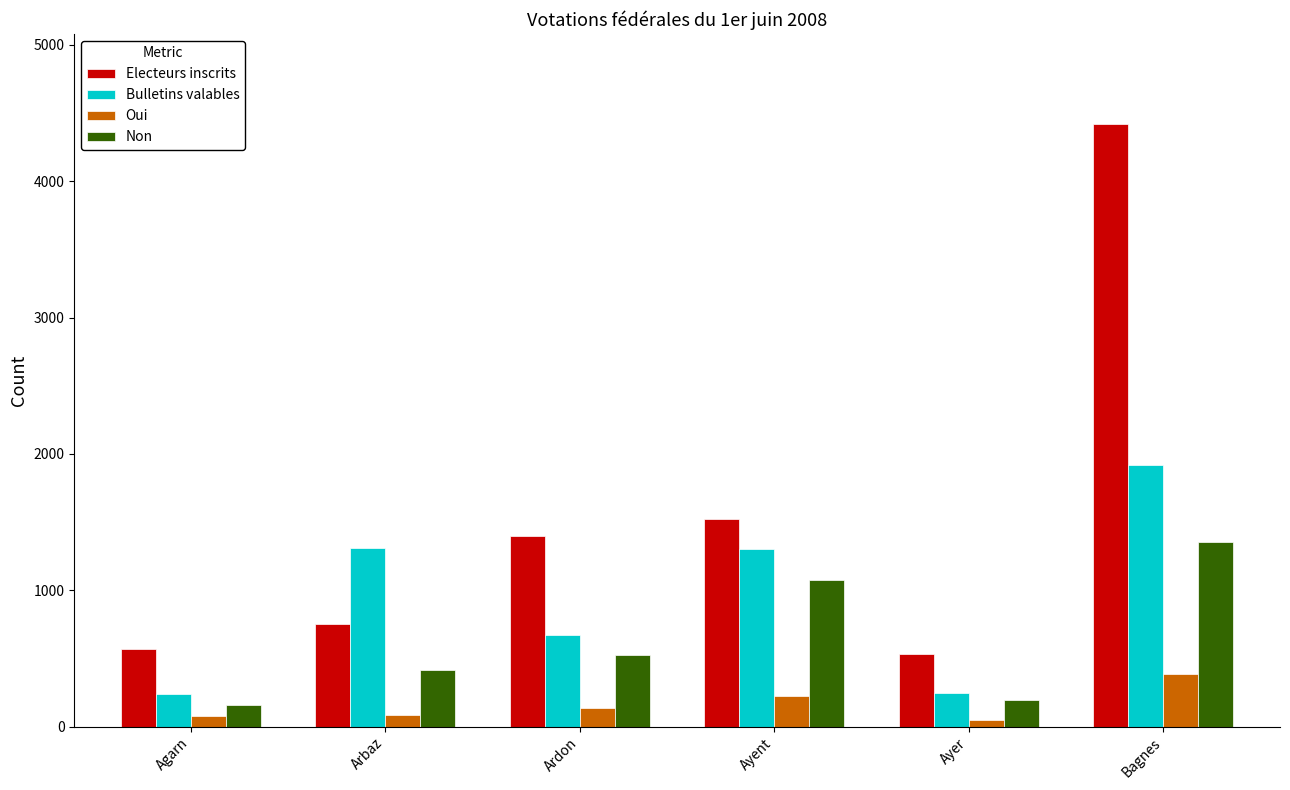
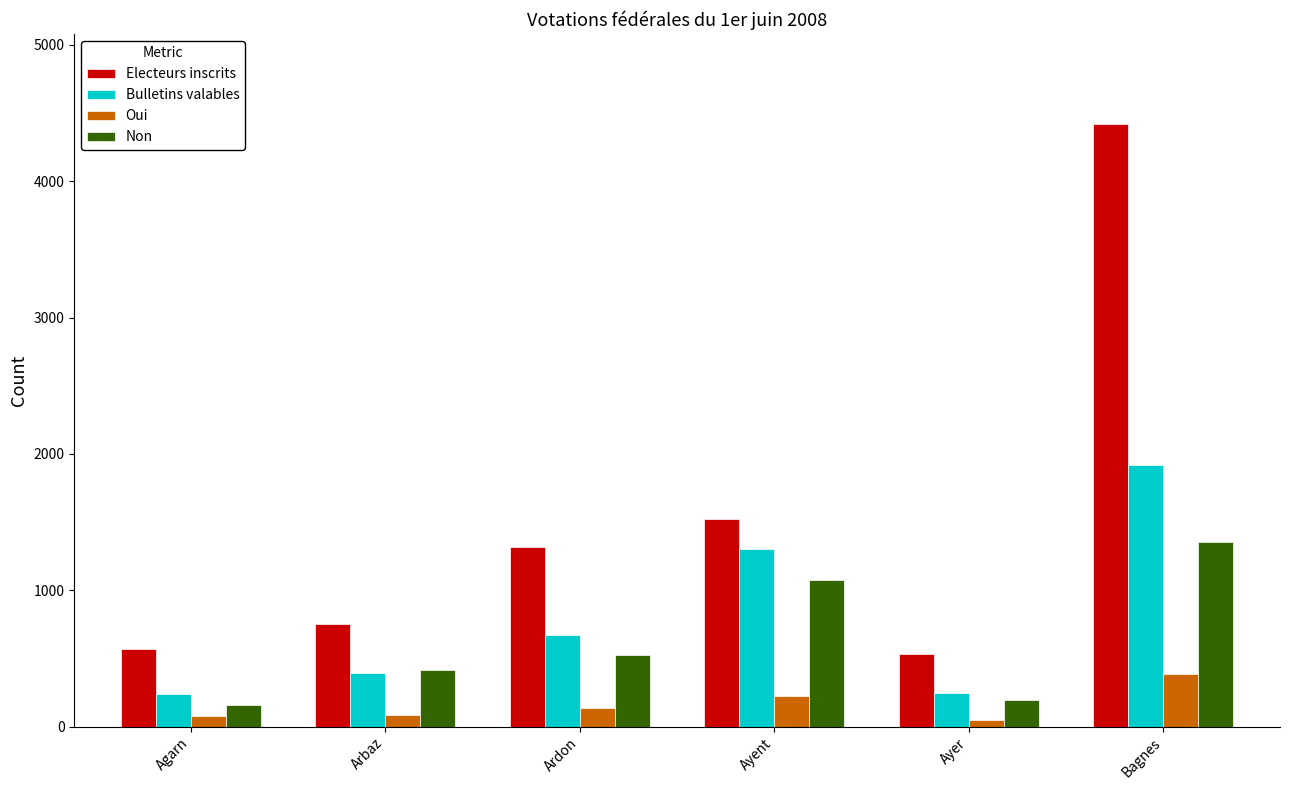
Bulletins valables, Arbaz: 1310 -> 390
Electeurs inscrits, Ardon: 1400 -> 1320
